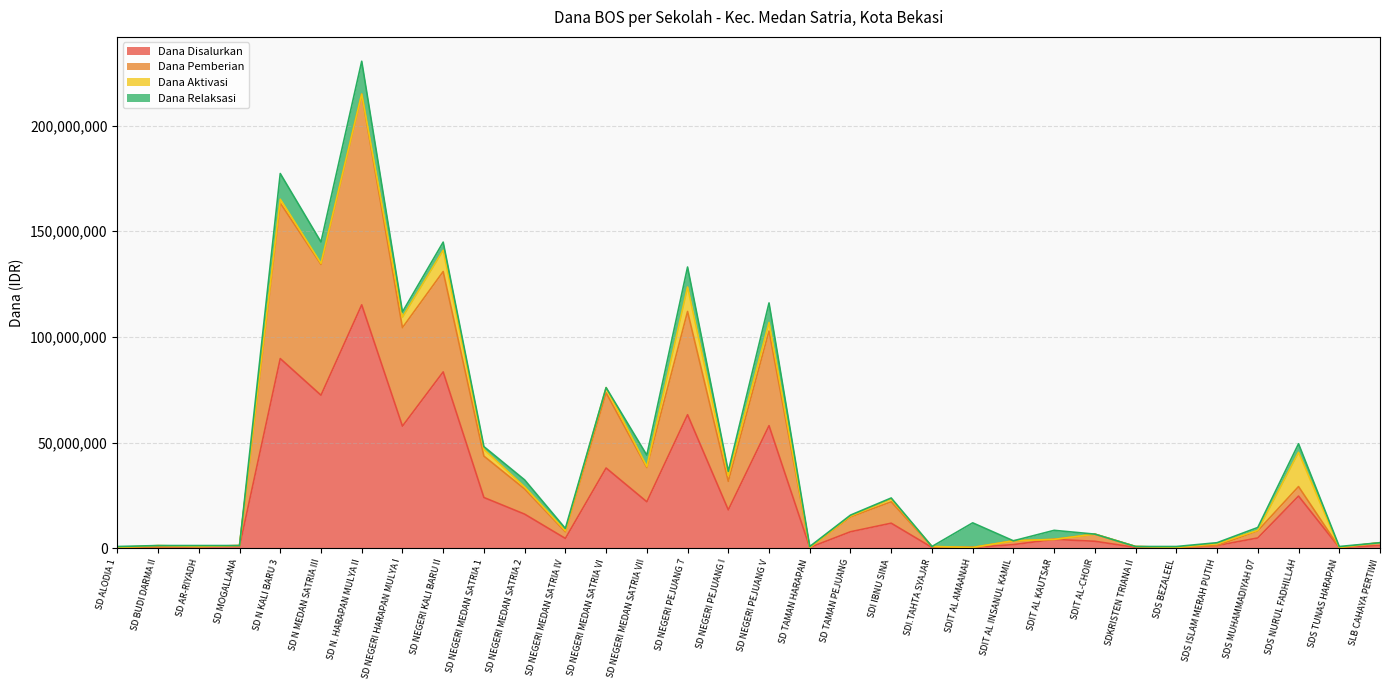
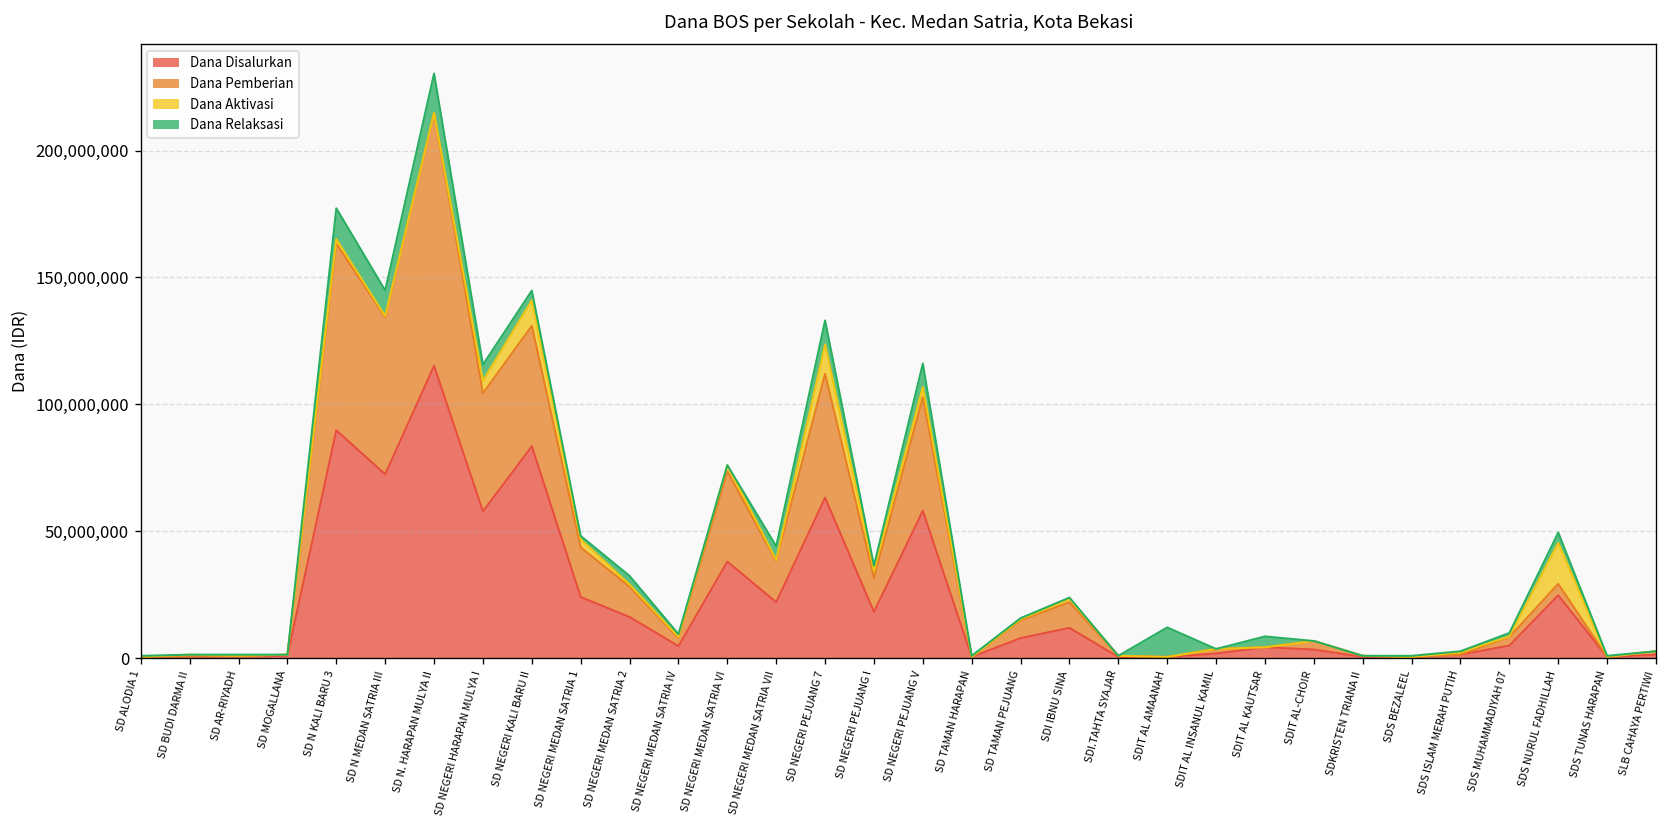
Dana Relaksasi, SD NEGERI HARAPAN MULYA I: 2,000,000 -> 6,000,000
